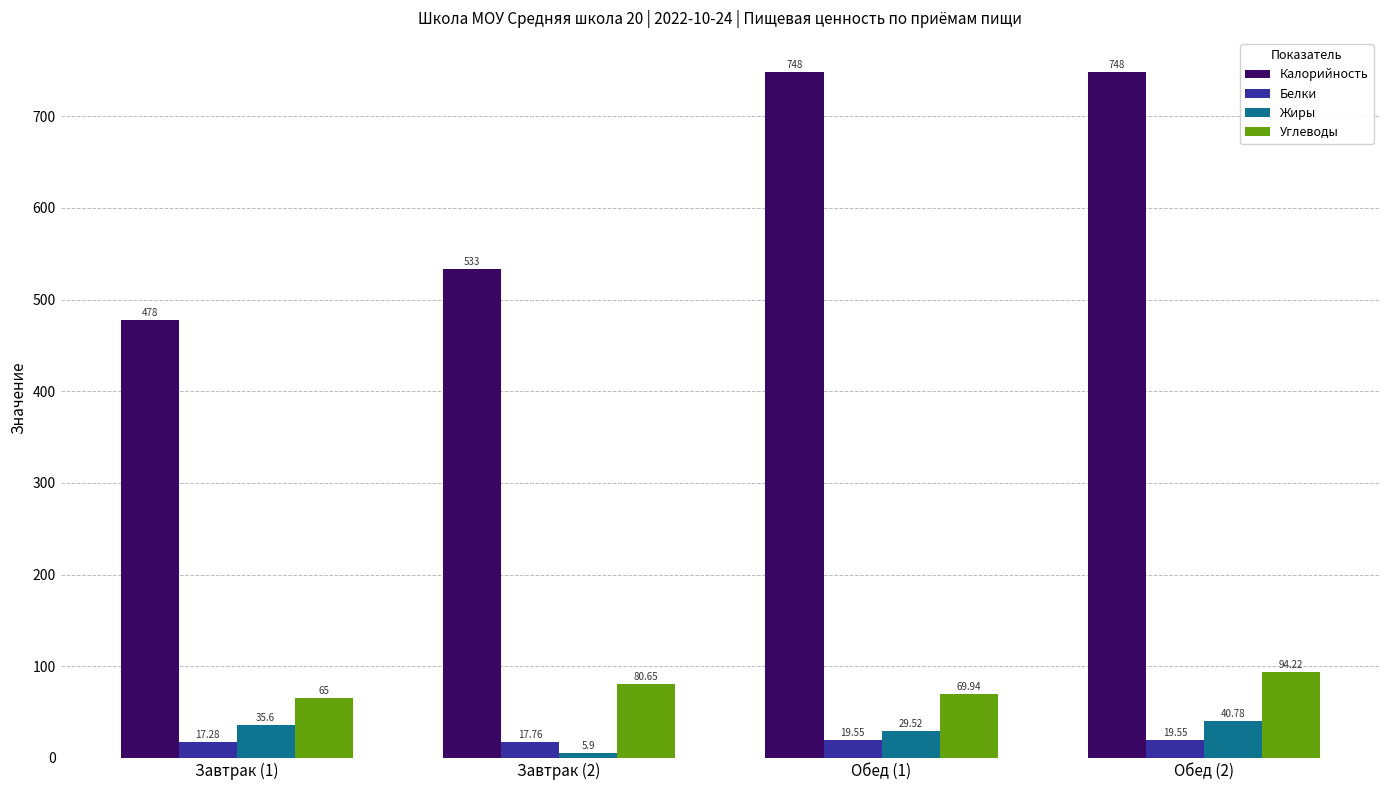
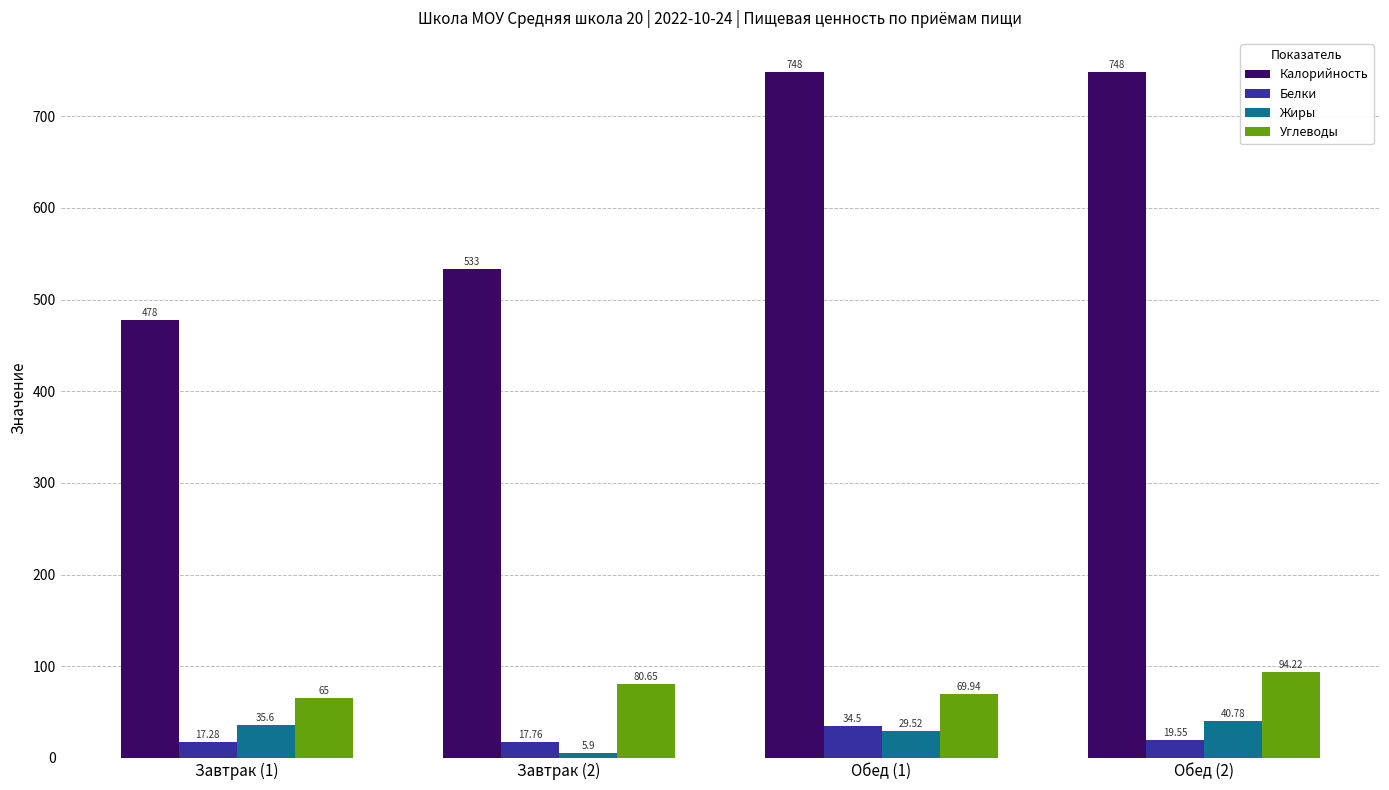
Белки, Обед (1): 19.55 -> 34.5
